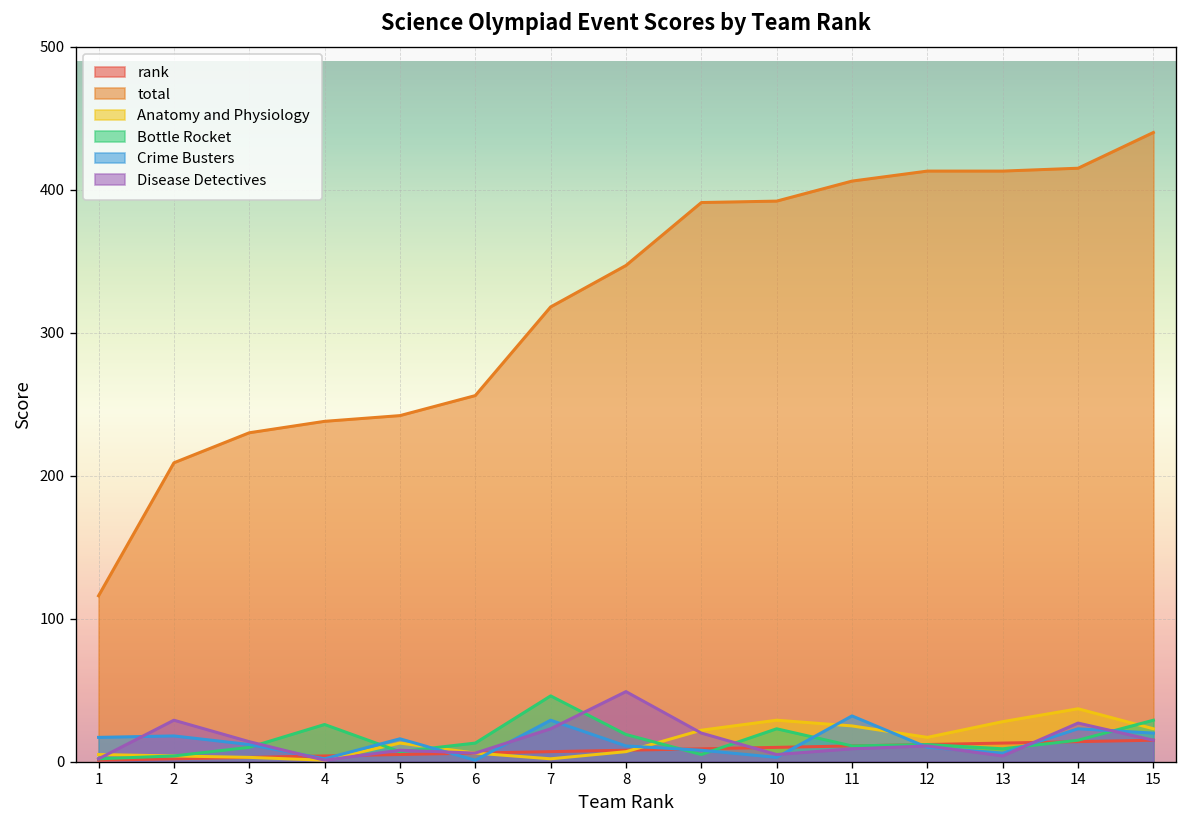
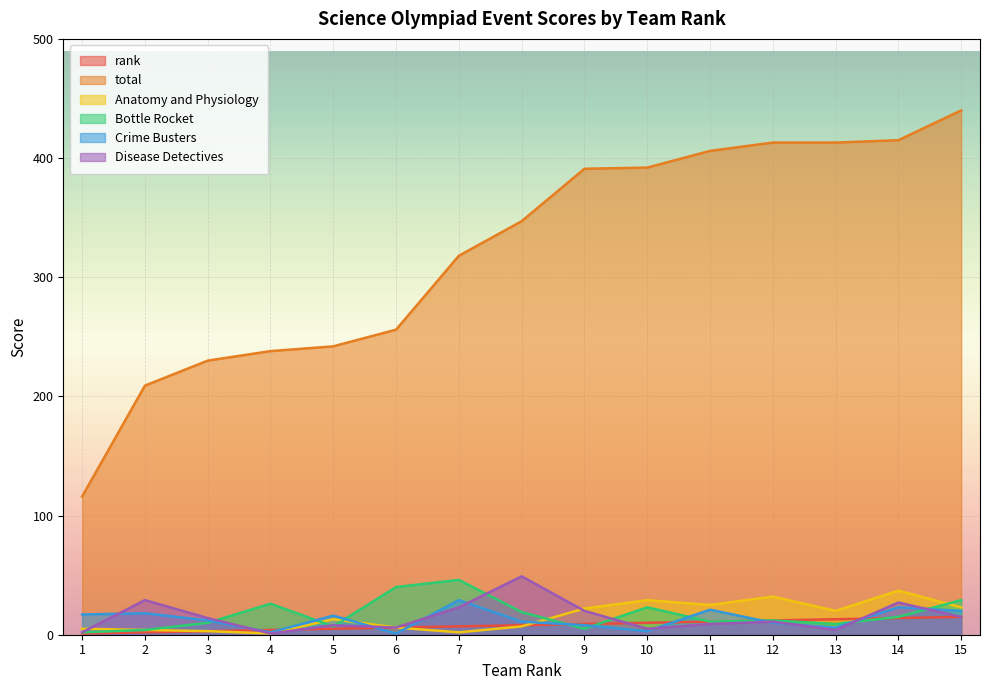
Bottle Rocket, 6: 13 -> 40
Crime Busters, 11: 32 -> 21
Anatomy and Physiology, 12: 17 -> 32
Anatomy and Physiology, 13: 28 -> 20
